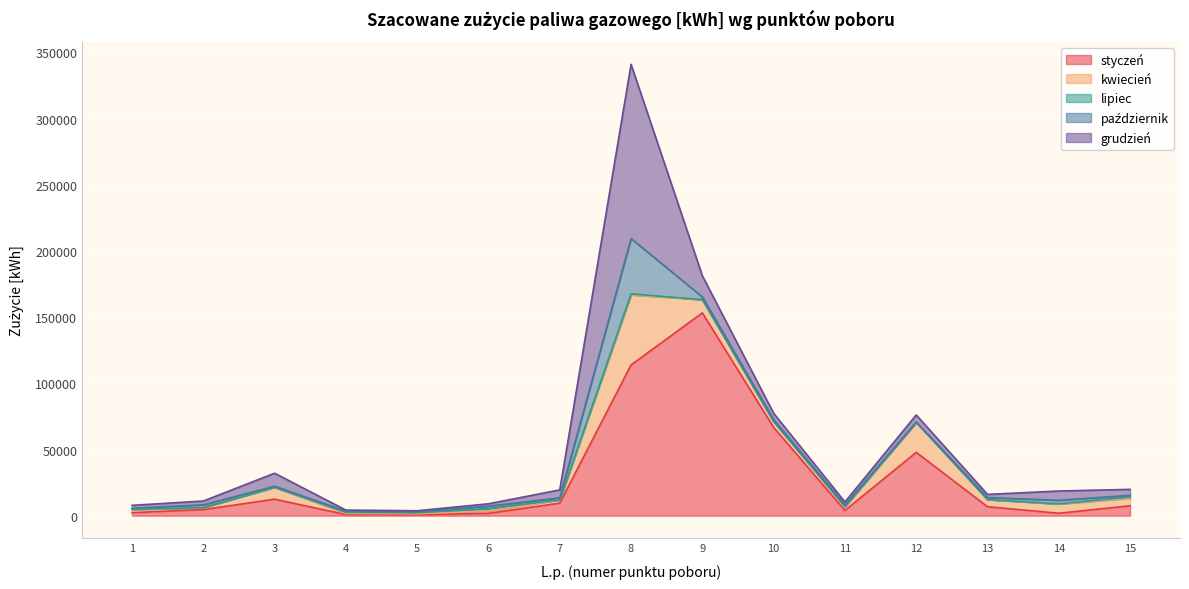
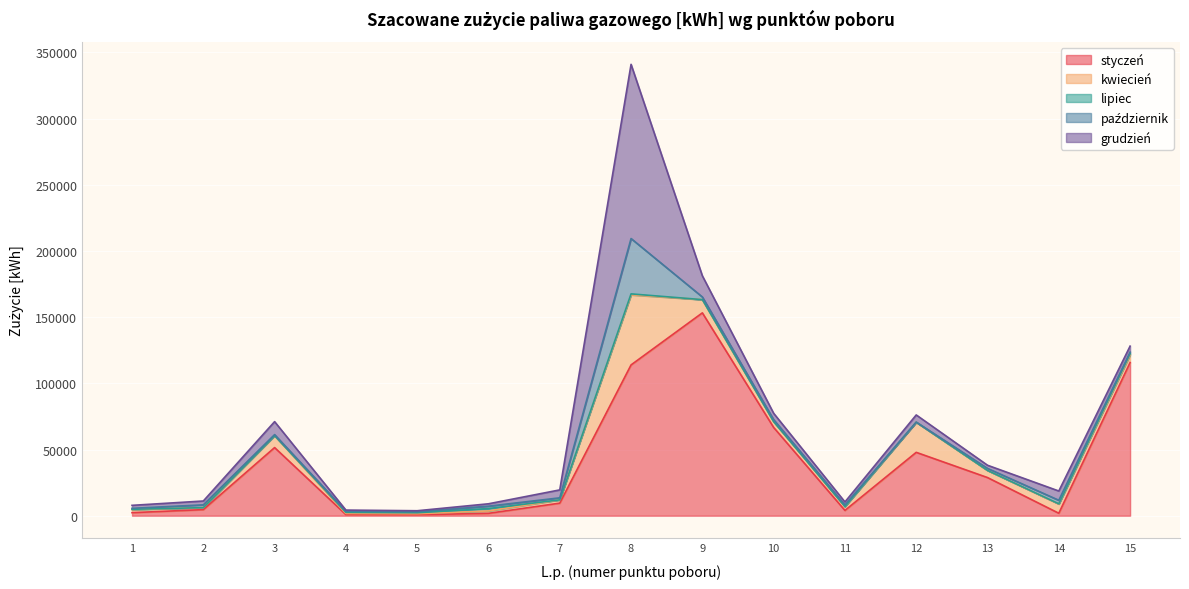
styczeń, 3: 13000 -> 51000
styczeń, 13: 7000 -> 29000
styczeń, 15: 8000 -> 116000
